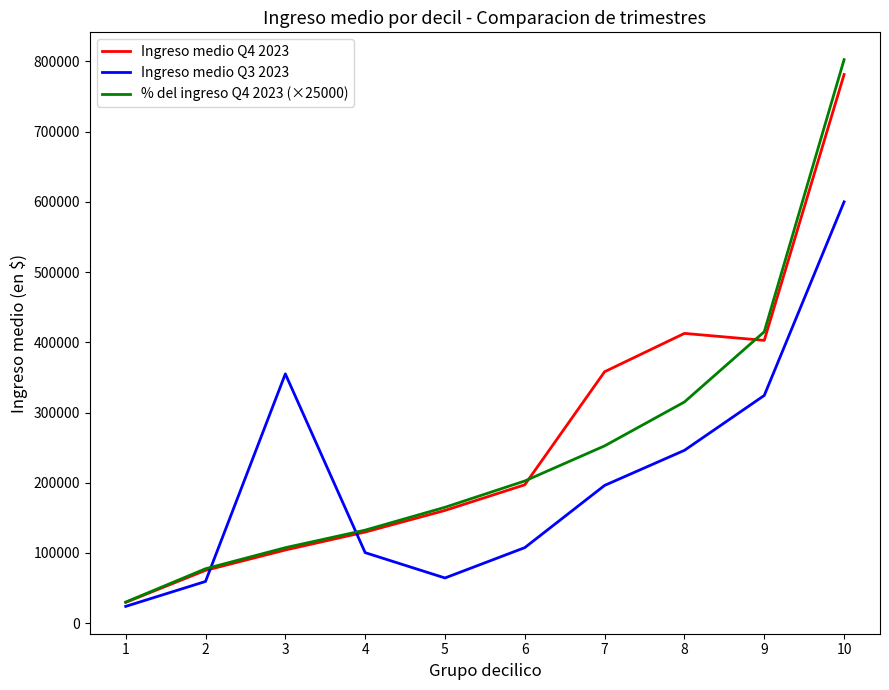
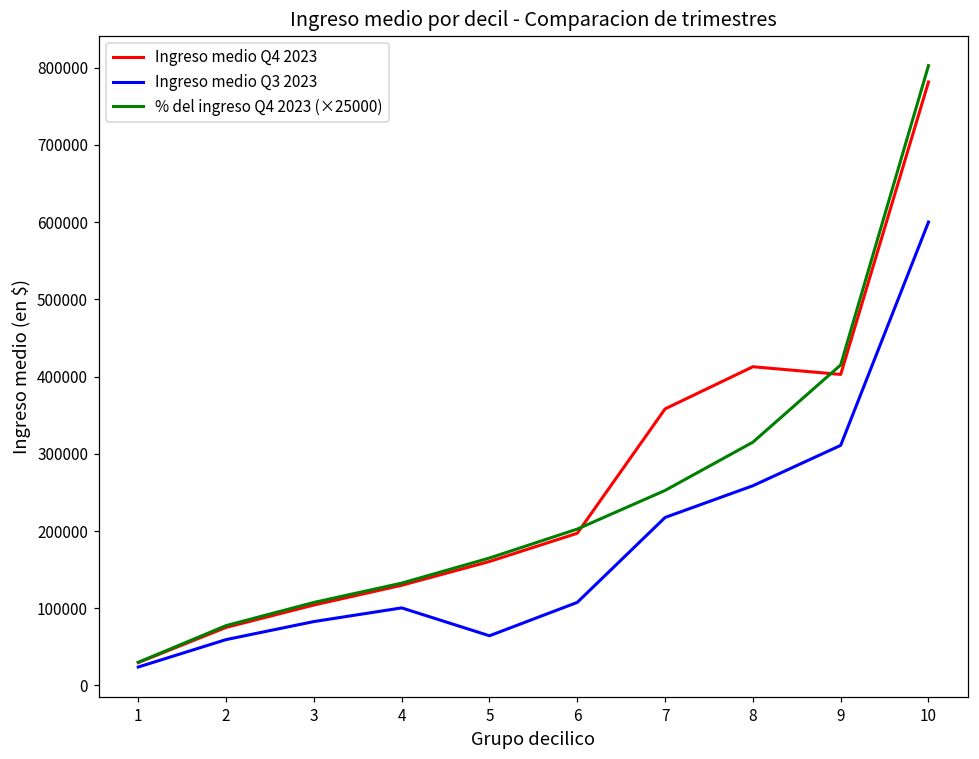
Ingreso medio Q3 2023, 3: 360000 -> 80000
Ingreso medio Q3 2023, 7: 200000 -> 220000
Ingreso medio Q3 2023, 8: 250000 -> 260000
Ingreso medio Q3 2023, 9: 320000 -> 310000
